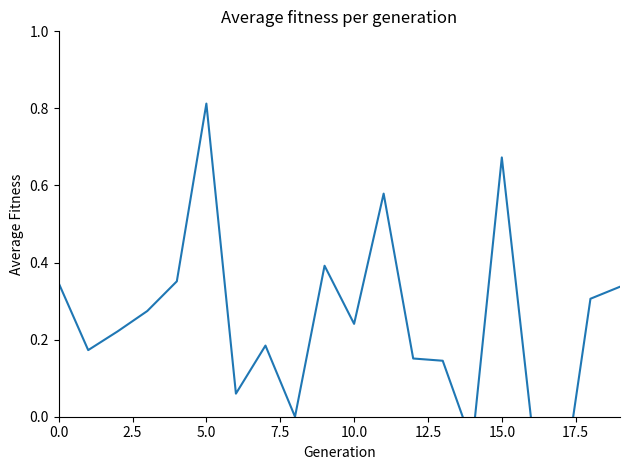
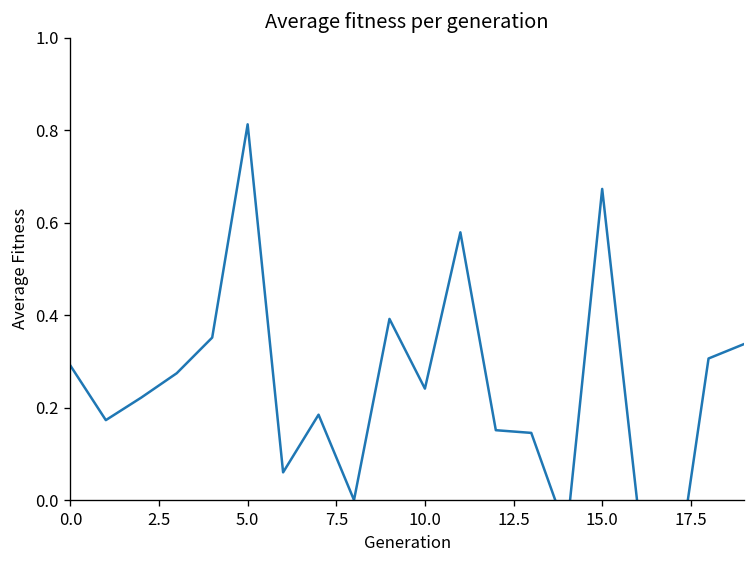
0.0: 0.35 -> 0.29
